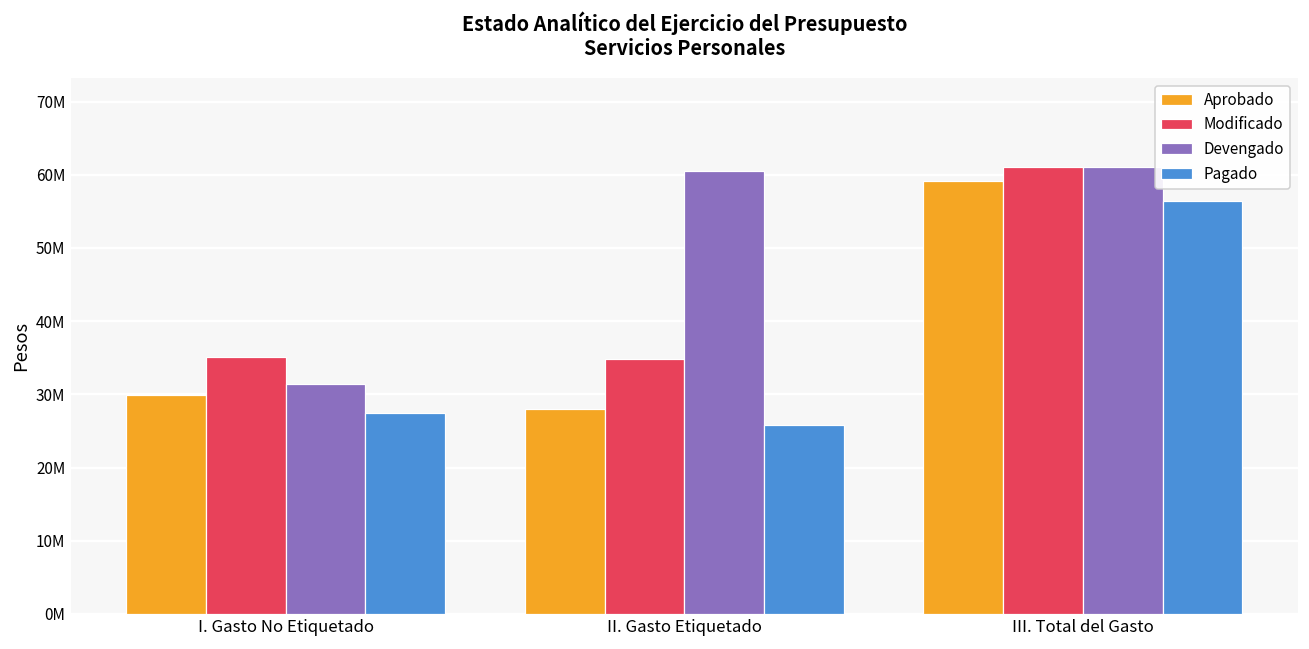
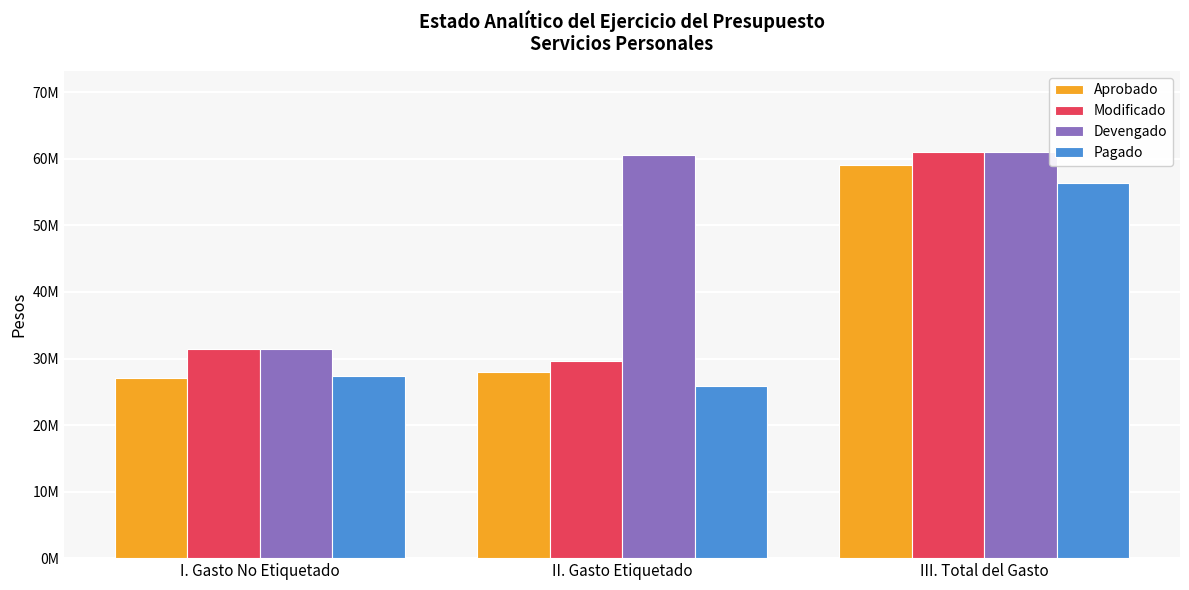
Aprobado, I. Gasto No Etiquetado: 30000000 -> 27000000
Modificado, I. Gasto No Etiquetado: 35000000 -> 31000000
Modificado, II. Gasto Etiquetado: 35000000 -> 30000000
